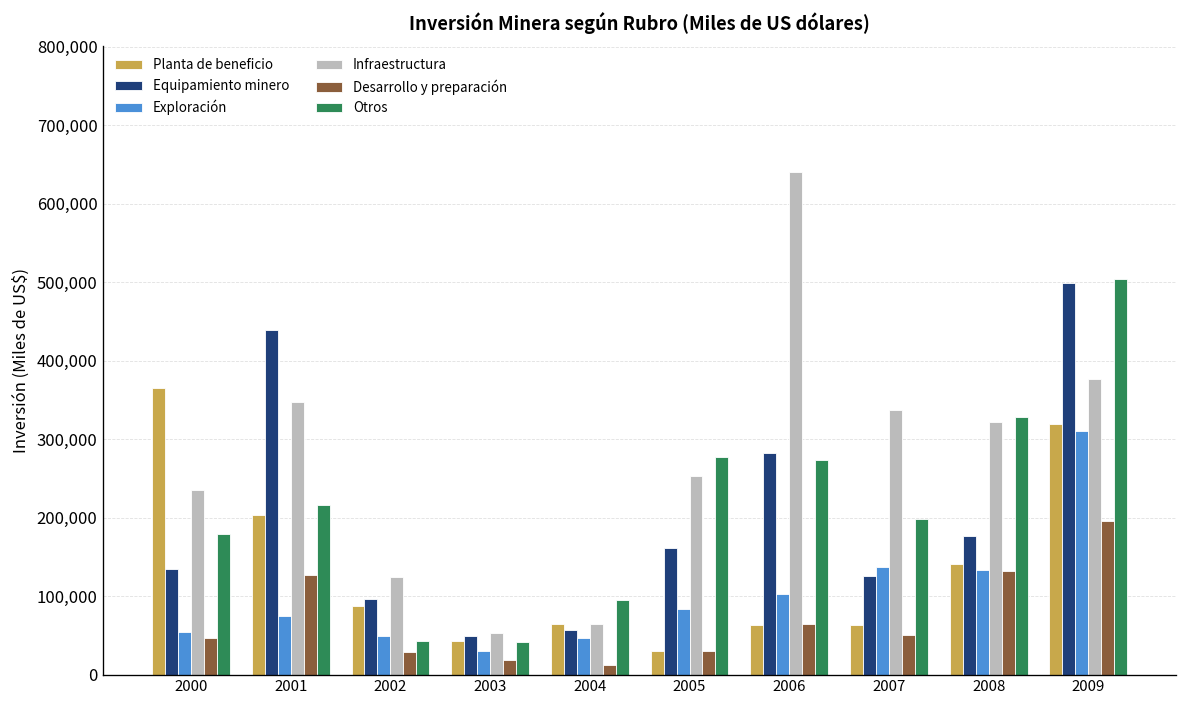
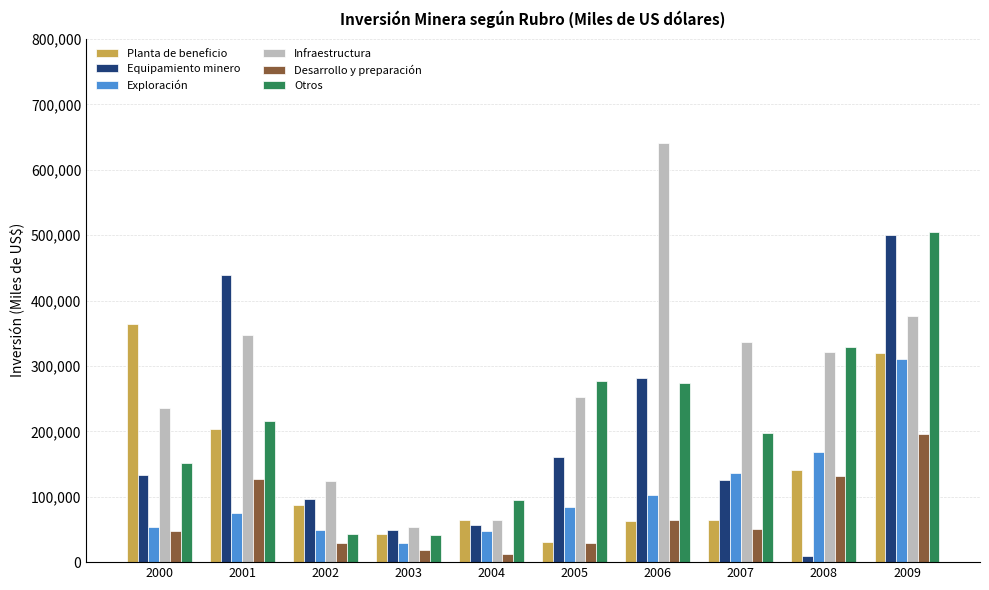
Otros, 2000: 180,000 -> 150,000
Equipamiento minero, 2008: 180,000 -> 10,000
Exploración, 2008: 130,000 -> 170,000
